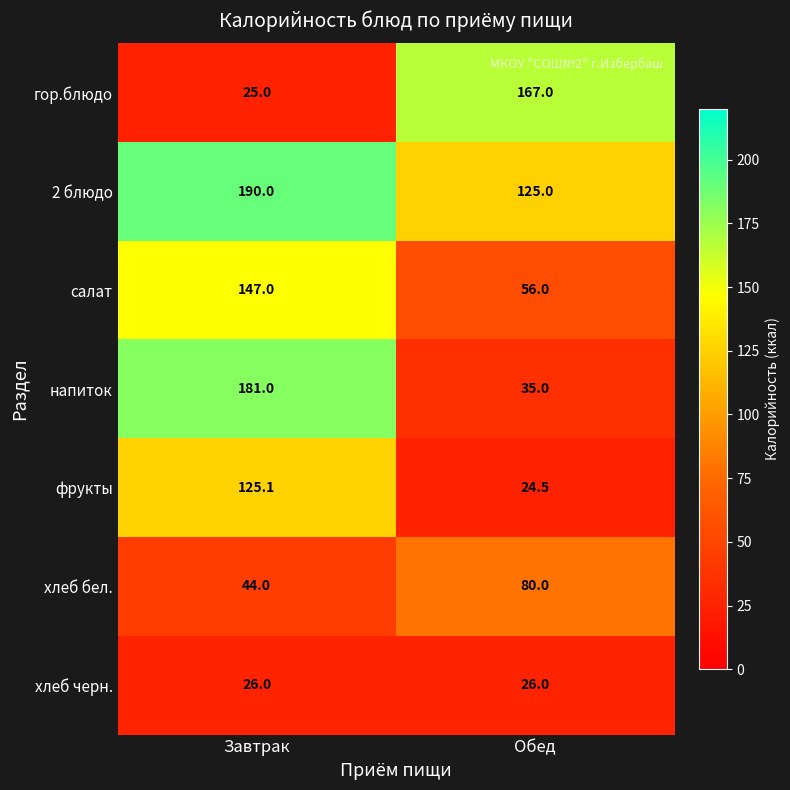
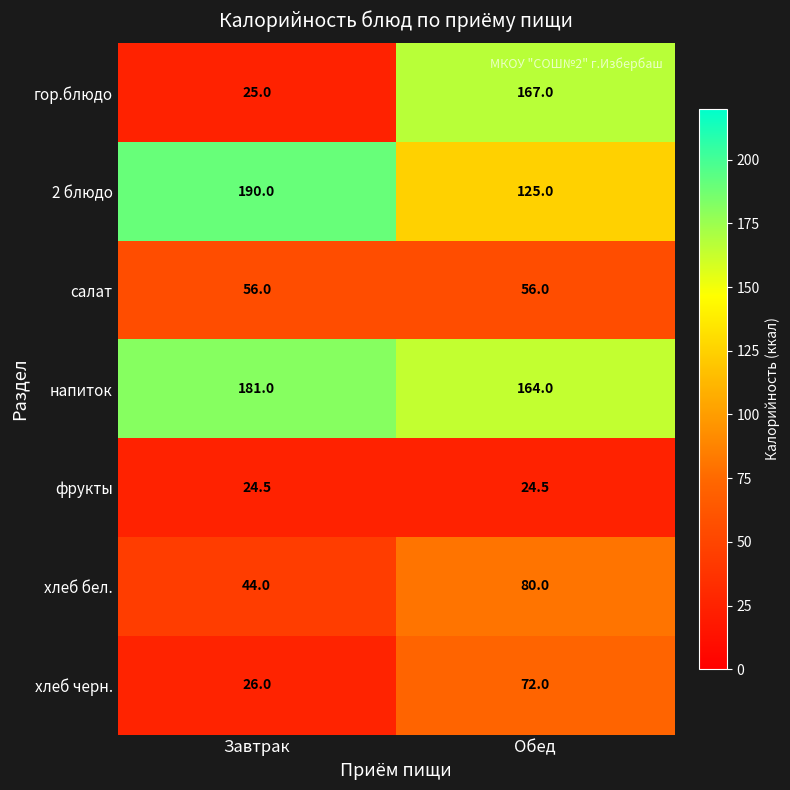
салат, Завтрак: 147.0 -> 56.0
напиток, Обед: 35.0 -> 164.0
фрукты, Завтрак: 125.1 -> 24.5
хлеб черн., Обед: 26.0 -> 72.0
